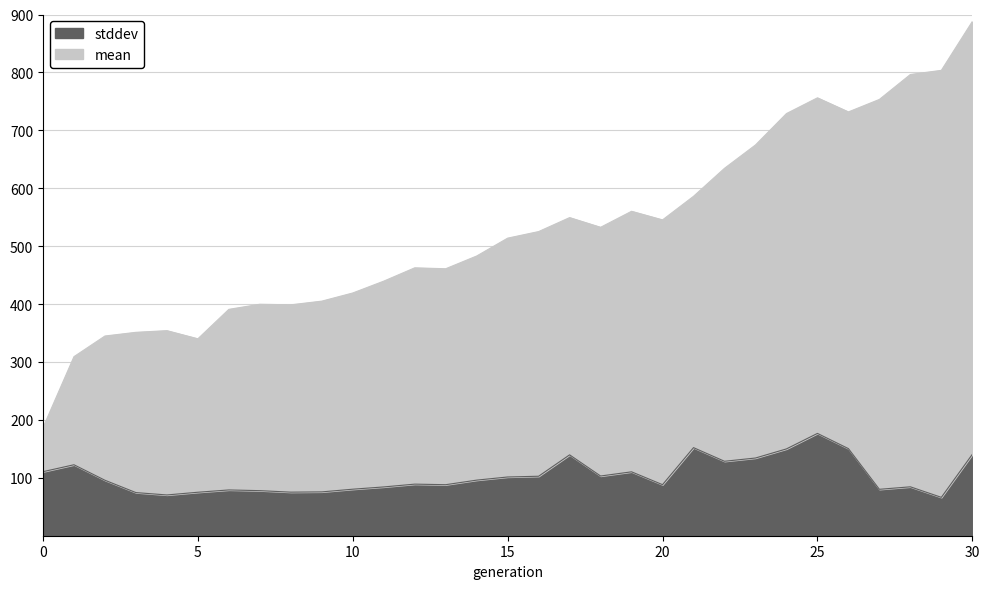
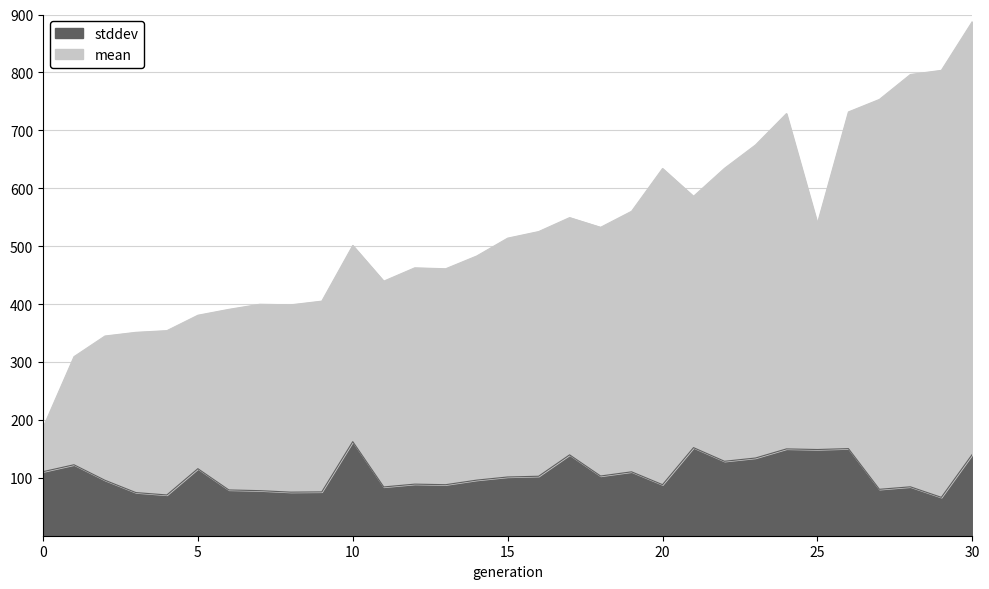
stddev, 5: 80 -> 120
stddev, 10: 80 -> 160
mean, 20: 460 -> 550
stddev, 25: 180 -> 150
mean, 25: 580 -> 390
